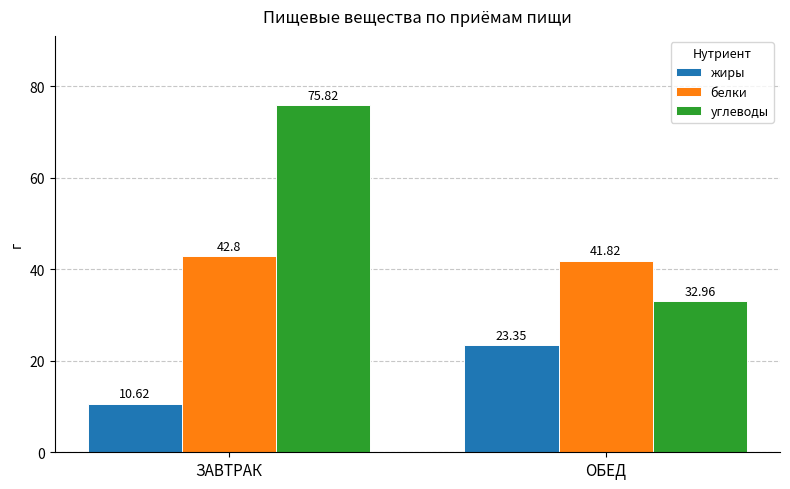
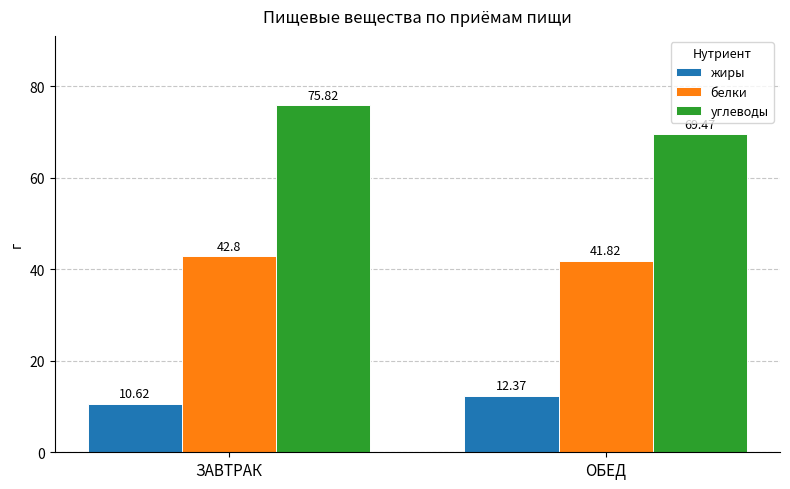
жиры, ОБЕД: 23.35 -> 12.37
углеводы, ОБЕД: 33 -> 69
